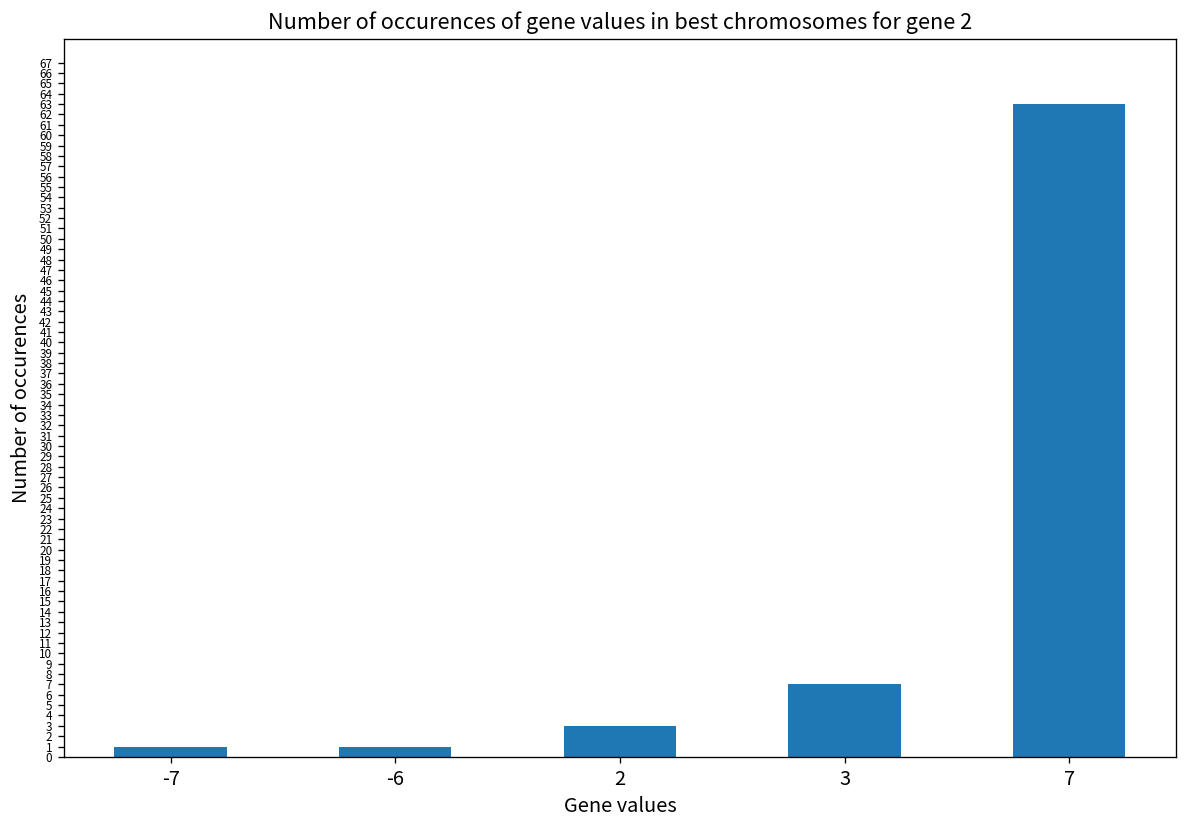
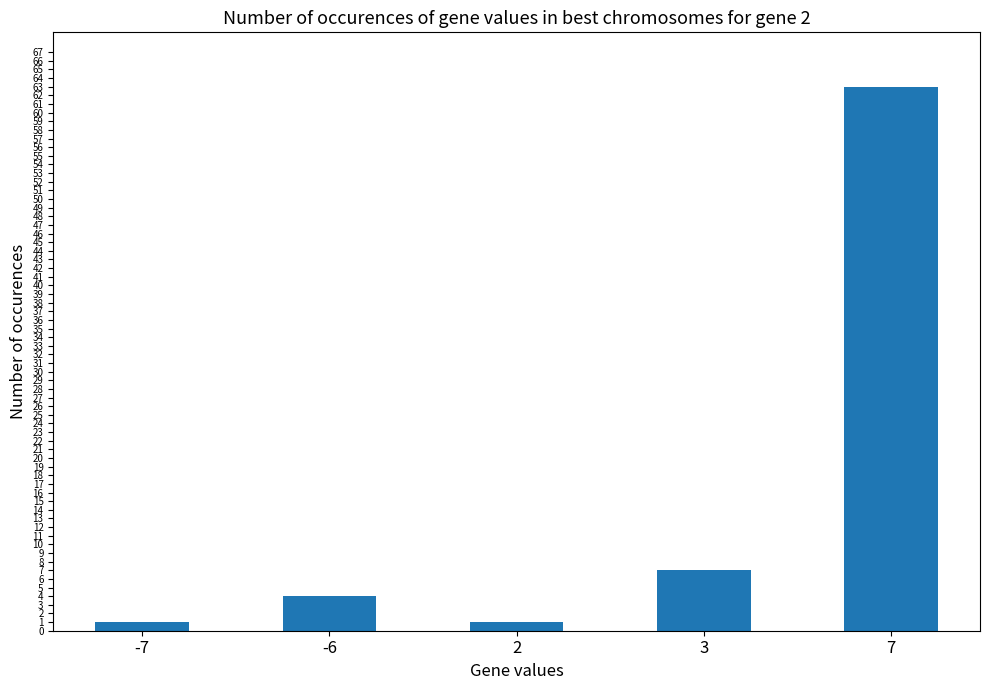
-6: 1 -> 4
2: 3 -> 1
